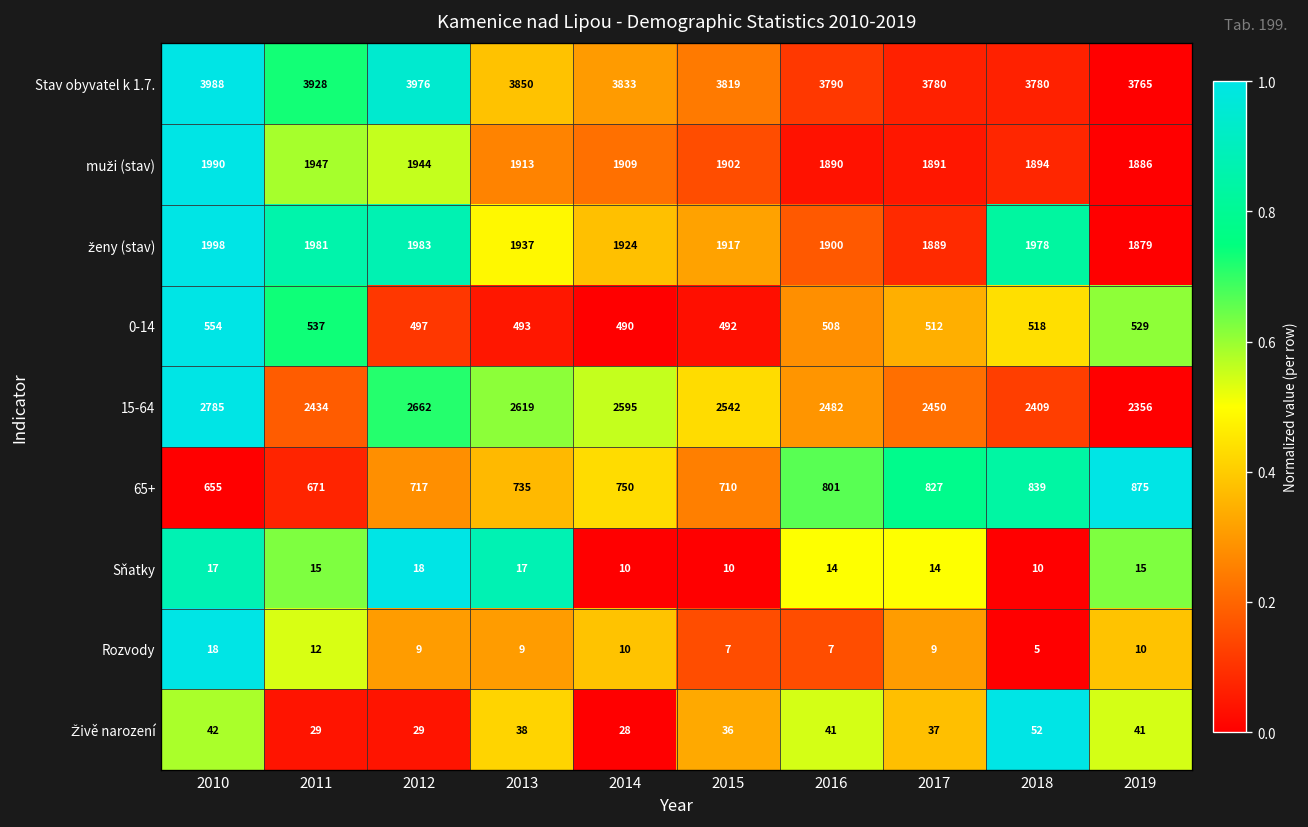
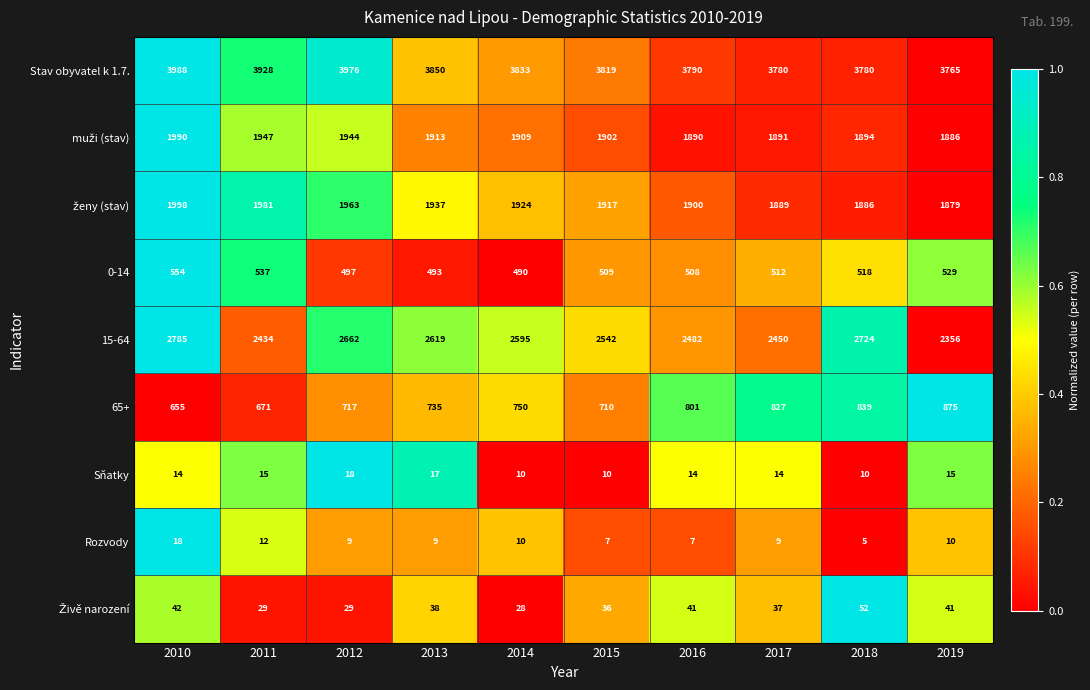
ženy (stav), 2012: 1983 -> 1963
ženy (stav), 2018: 1978 -> 1886
0-14, 2015: 492 -> 509
15-64, 2018: 2409 -> 2724
Sňatky, 2010: 17 -> 14
